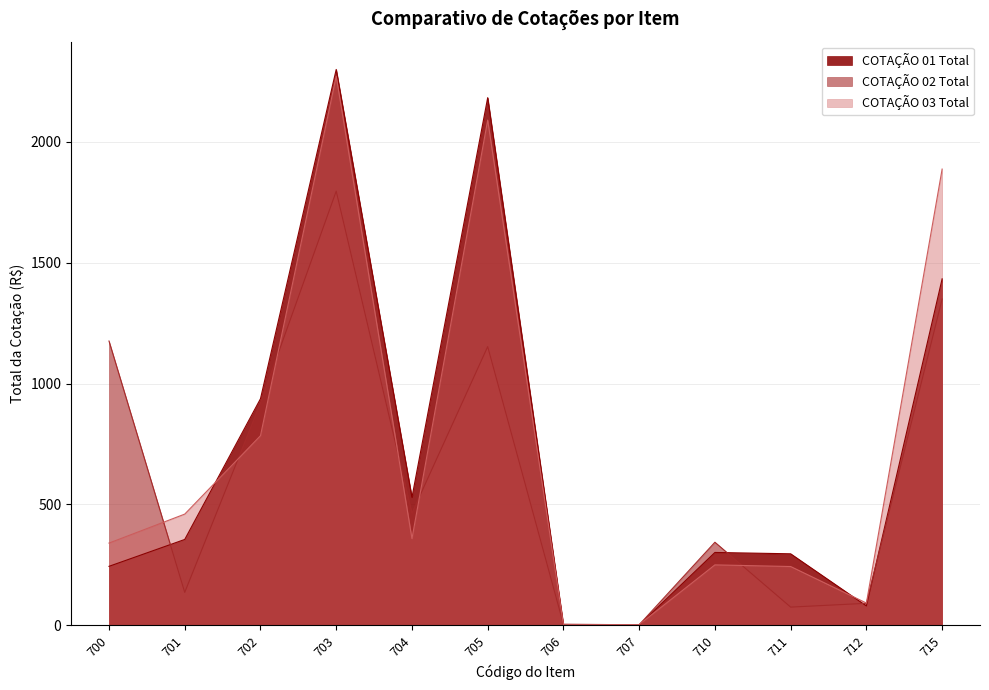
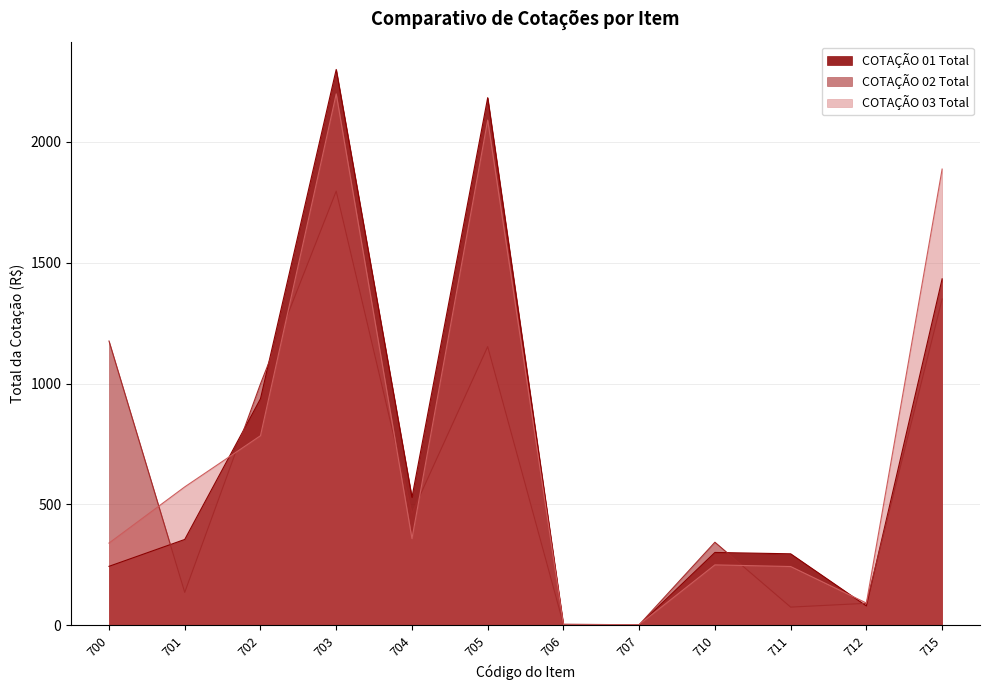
COTAÇÃO 03 Total, 701: 460 -> 570
COTAÇÃO 02 Total, 702: 920 -> 1000
COTAÇÃO 03 Total, 703: 2270 -> 2200
